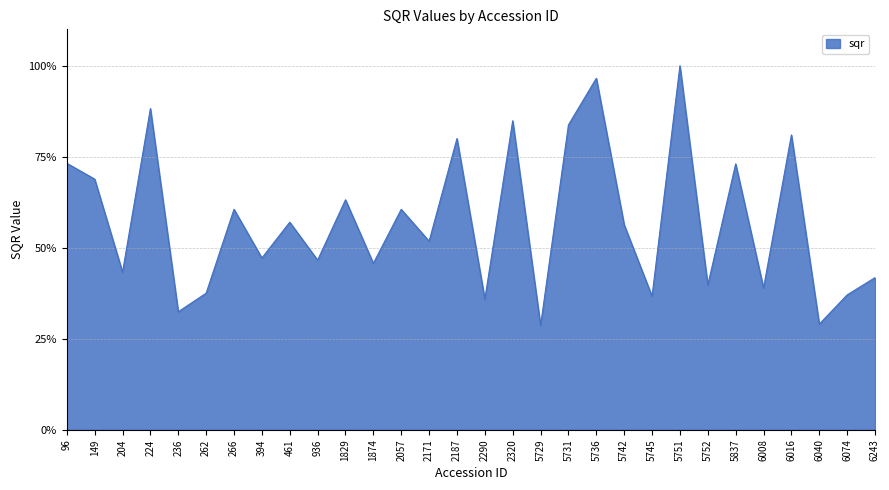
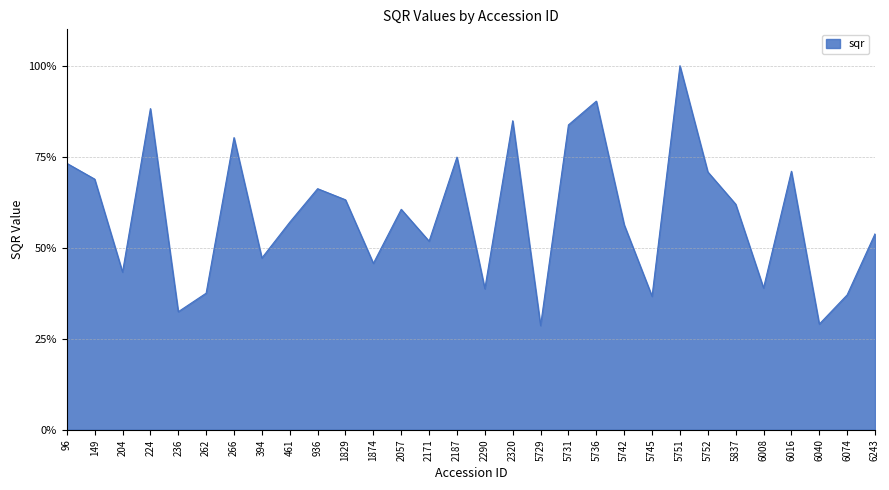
266: 61% -> 80%
936: 47% -> 66%
2187: 80% -> 75%
2290: 36% -> 39%
5736: 97% -> 90%
5752: 40% -> 71%
5837: 73% -> 62%
6016: 81% -> 71%
6243: 42% -> 54%
